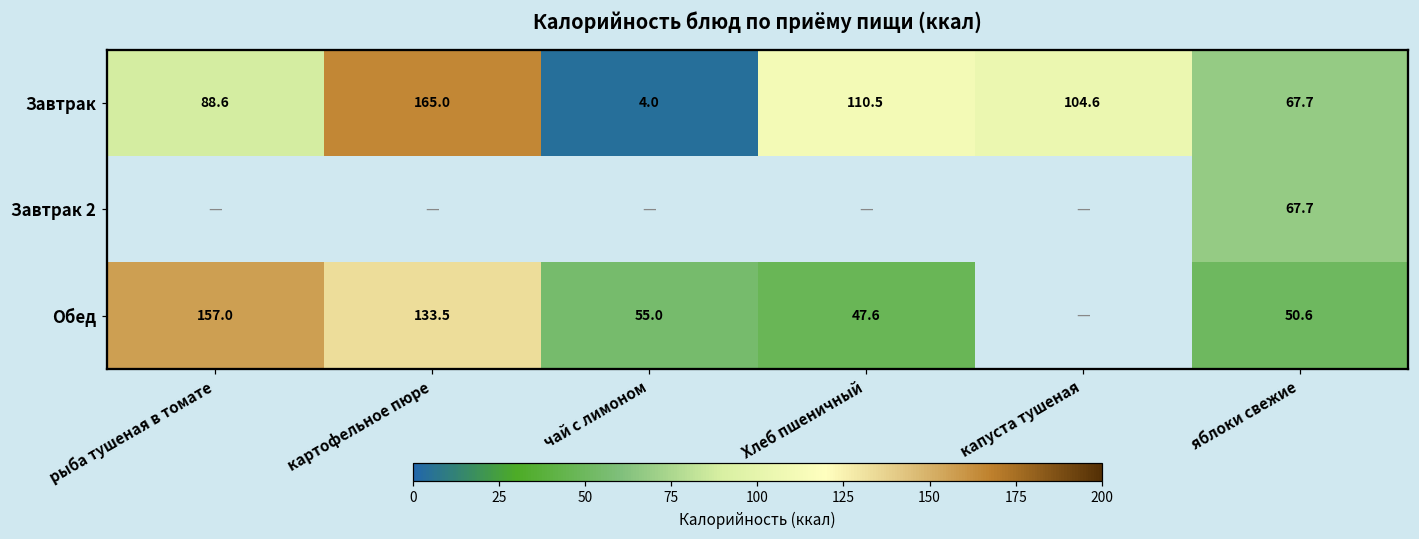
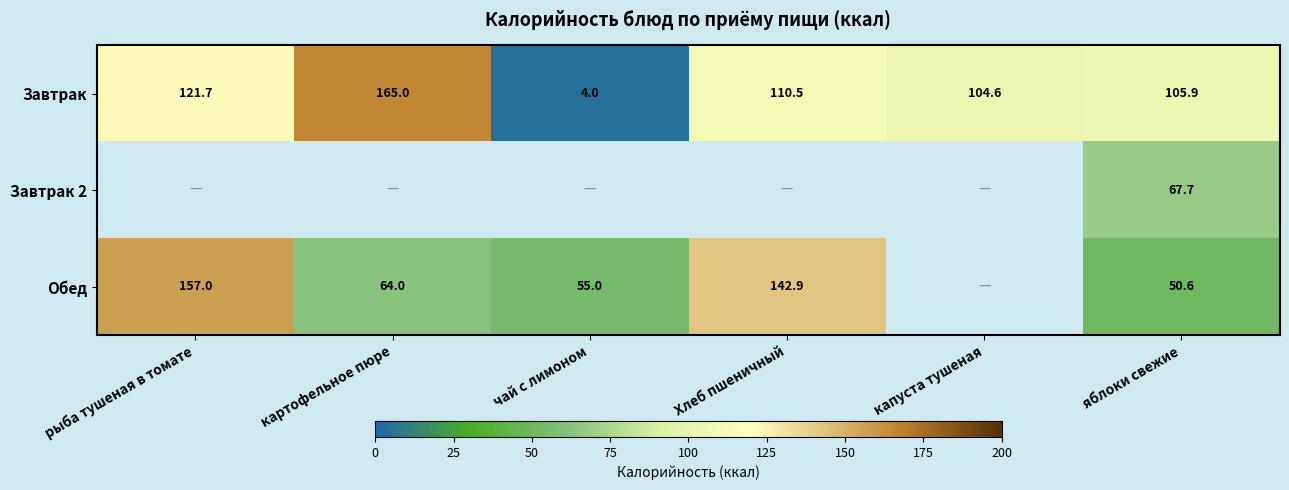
Завтрак, рыба тушеная в томате: 88.6 -> 121.7
Завтрак, яблоки свежие: 67.7 -> 105.9
Обед, картофельное пюре: 133.5 -> 64.0
Обед, Хлеб пшеничный: 47.6 -> 142.9
